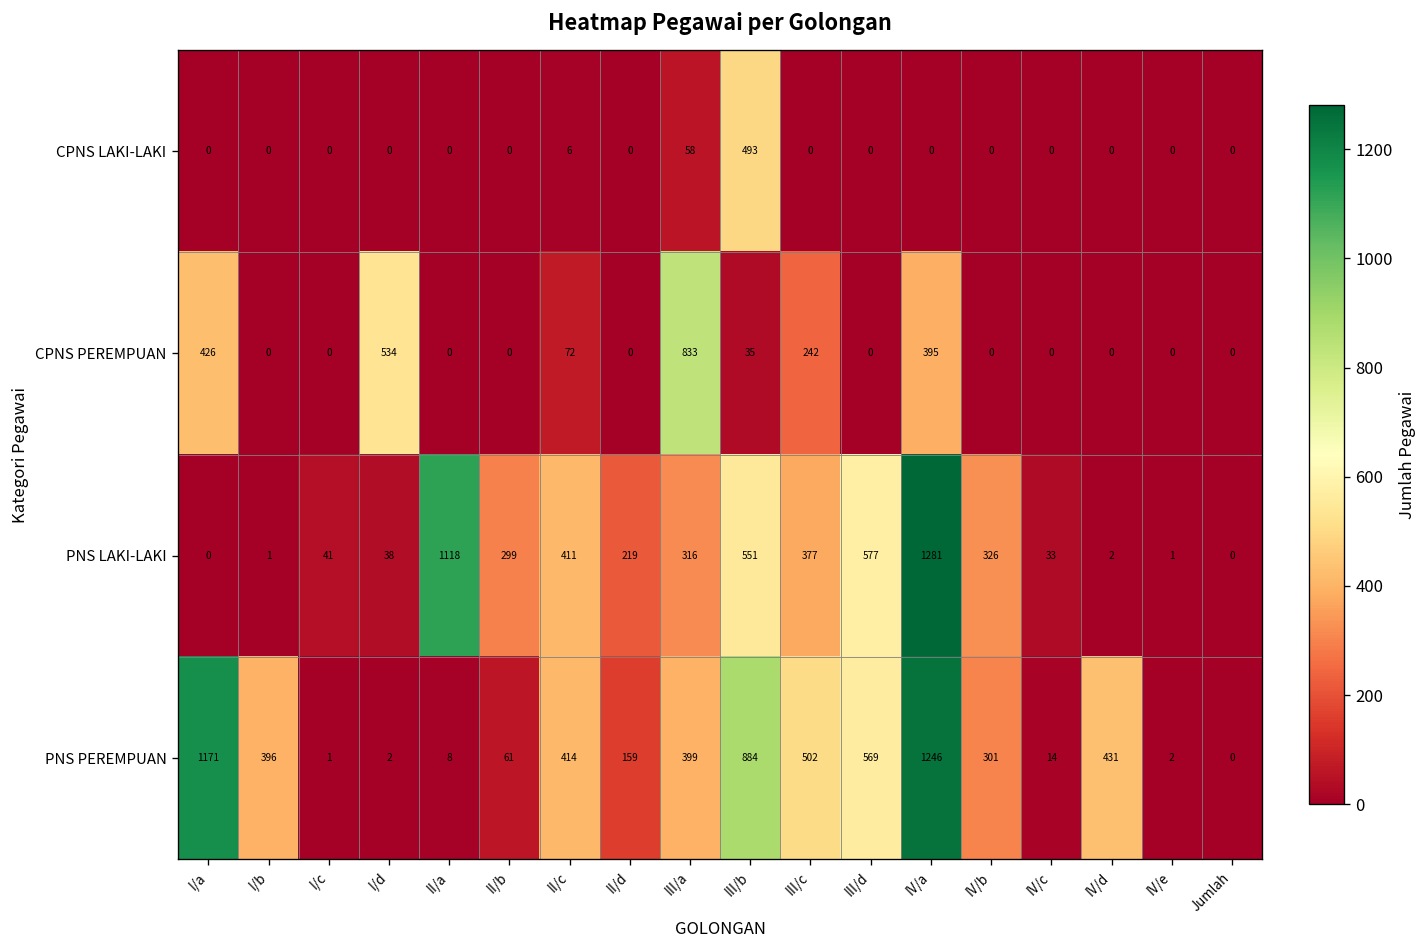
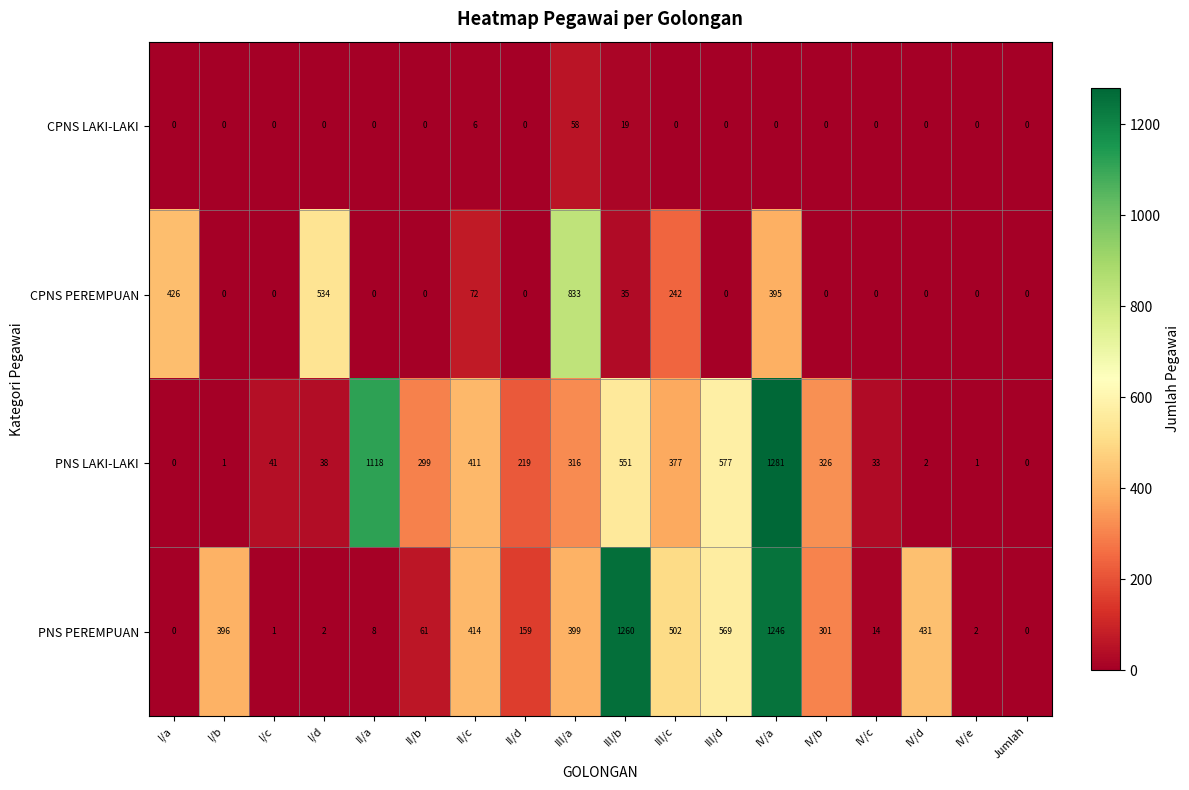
CPNS LAKI-LAKI, III/b: 493 -> 19
PNS PEREMPUAN, I/a: 1171 -> 0
PNS PEREMPUAN, III/b: 884 -> 1260
